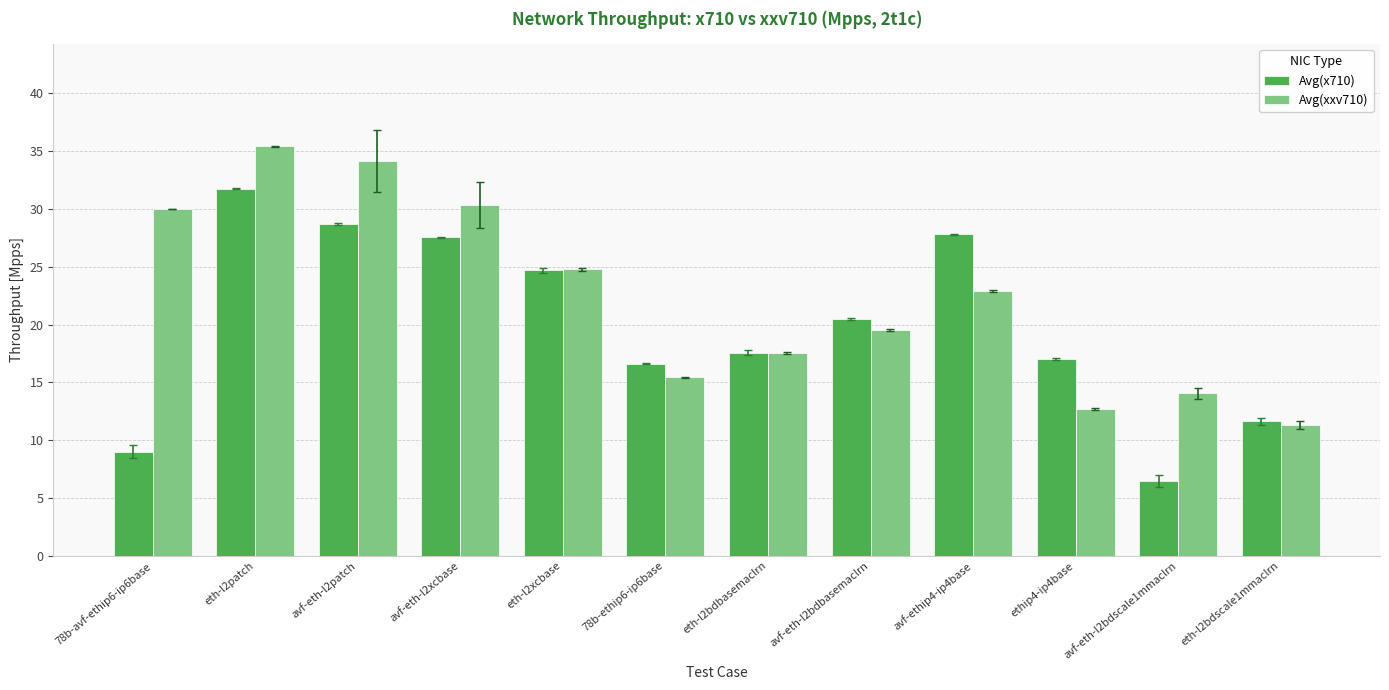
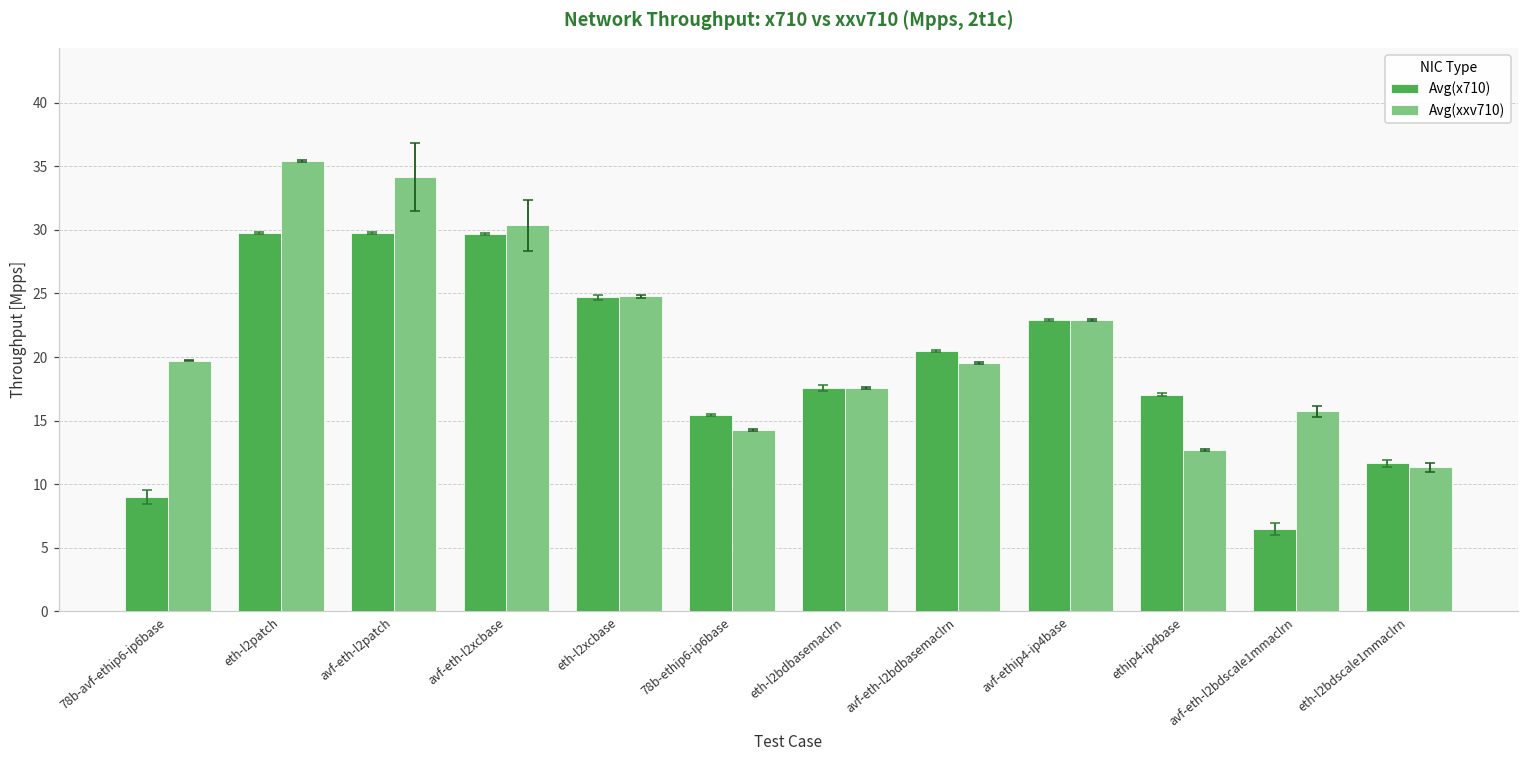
Avg(xxv710), 78b-avf-ethip6-ip6base: 30.0 -> 19.7
Avg(x710), eth-l2patch: 31.8 -> 29.7
Avg(x710), avf-eth-l2patch: 28.7 -> 29.7
Avg(x710), avf-eth-l2xcbase: 27.5 -> 29.7
Avg(x710), 78b-ethip6-ip6base: 16.6 -> 15.4
Avg(xxv710), 78b-ethip6-ip6base: 15.4 -> 14.3
Avg(x710), avf-ethip4-ip4base: 27.8 -> 22.9
Avg(xxv710), avf-eth-l2bdscale1mmaclrn: 14.0 -> 15.7
